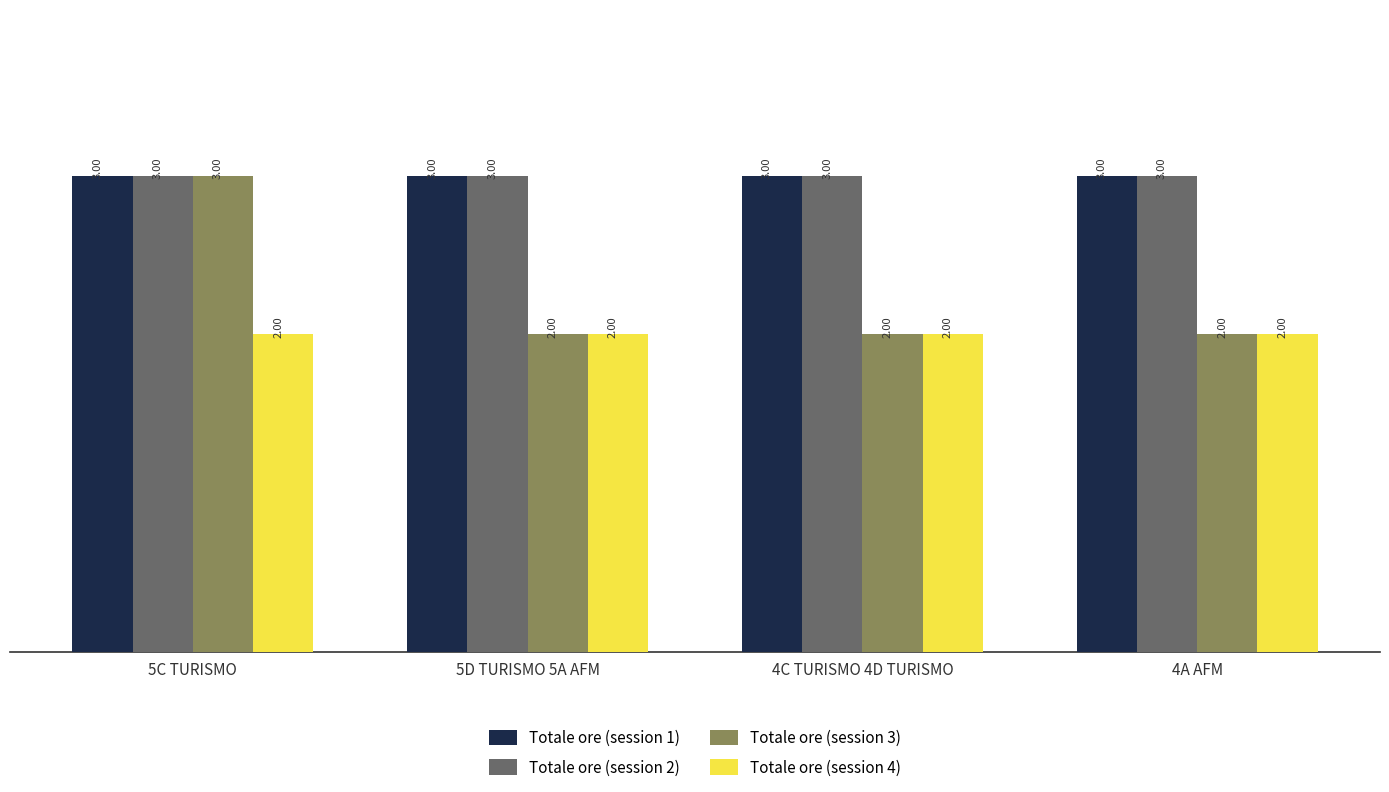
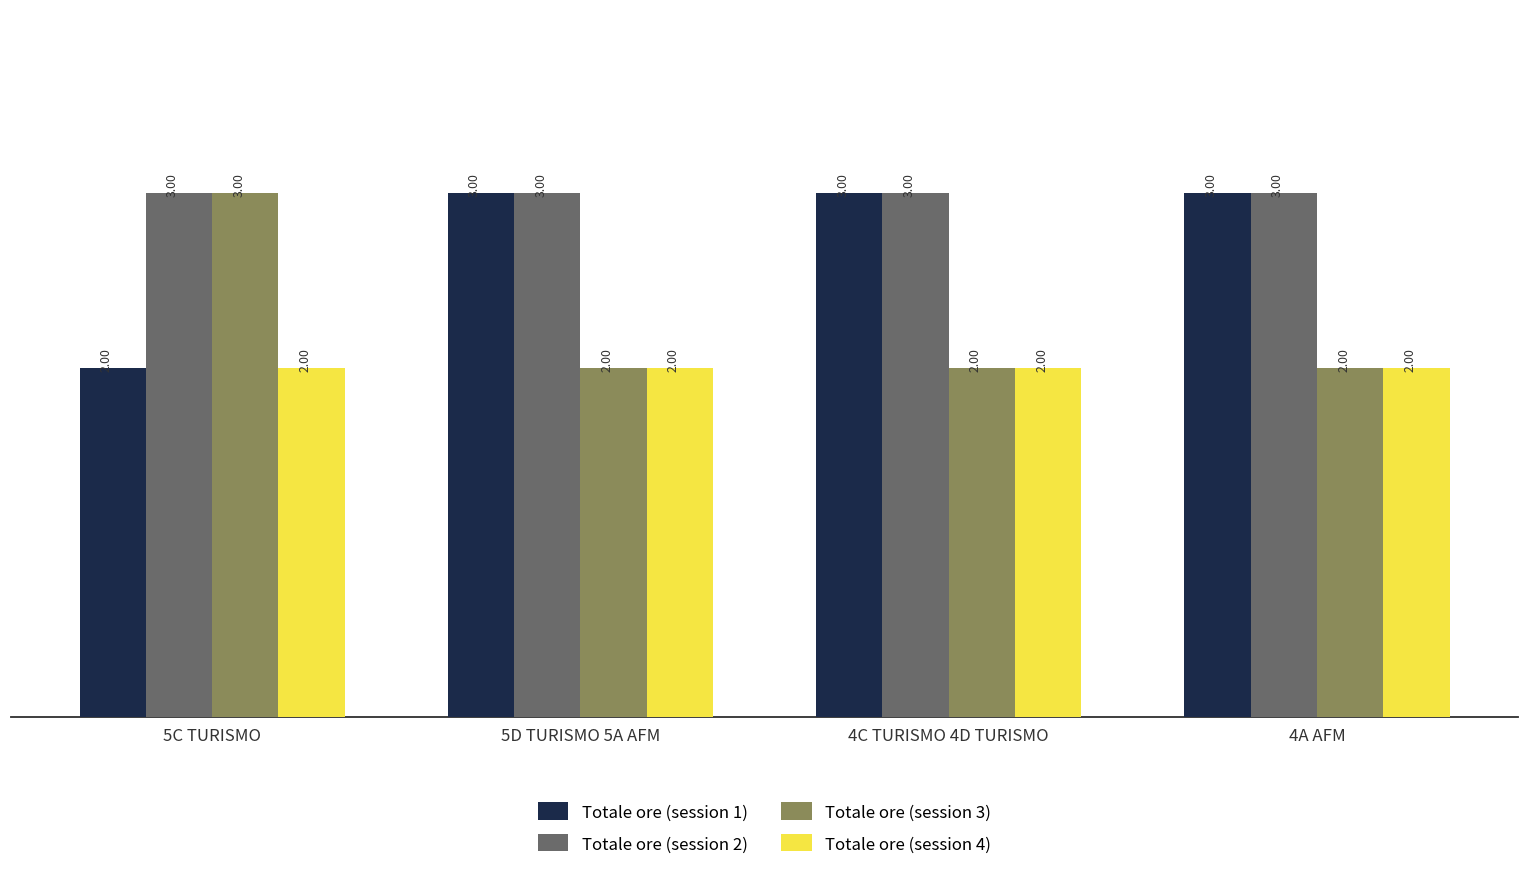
Totale ore (session 1), 5C TURISMO: 3.00 -> 2.00
